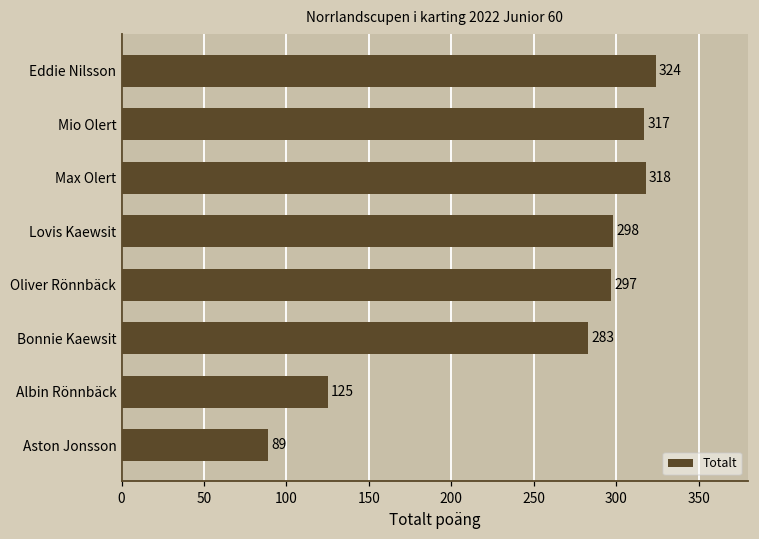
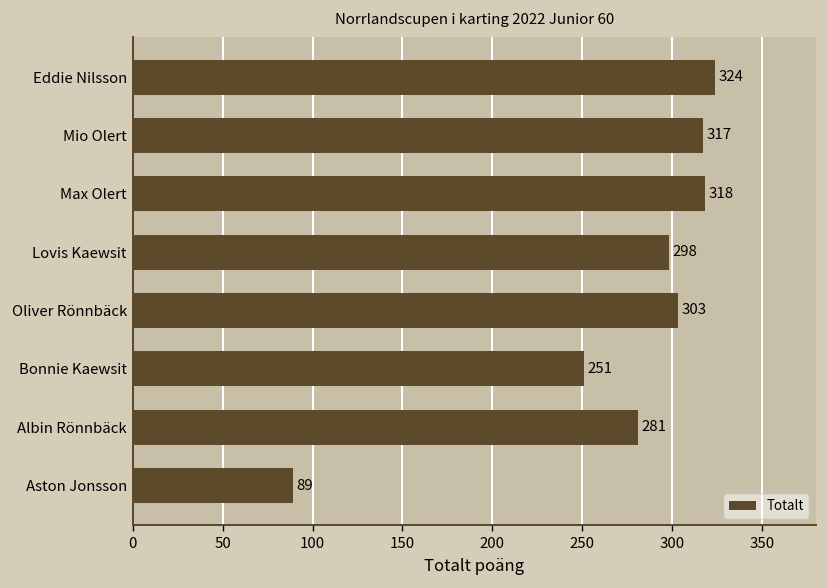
Oliver Rönnbäck: 297 -> 303
Bonnie Kaewsit: 283 -> 251
Albin Rönnbäck: 125 -> 281
